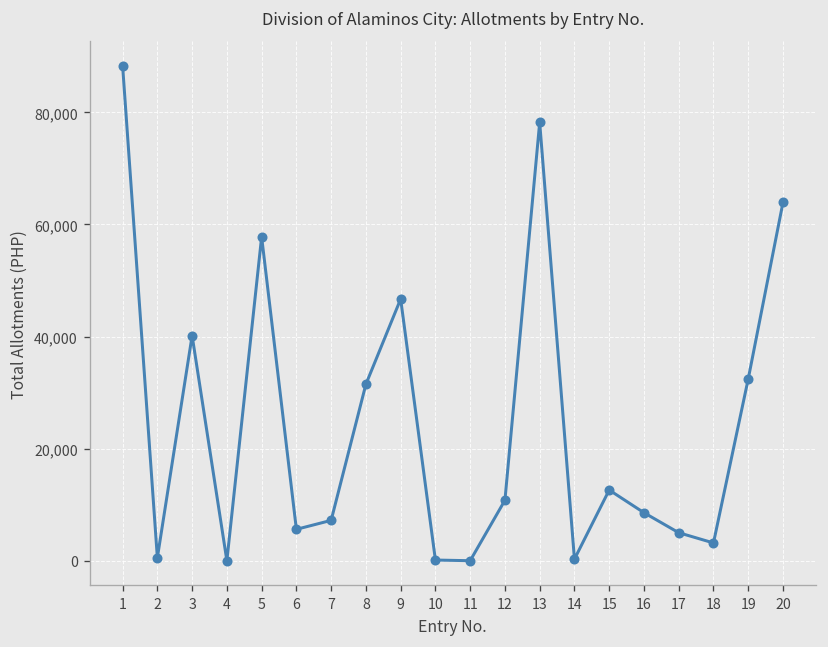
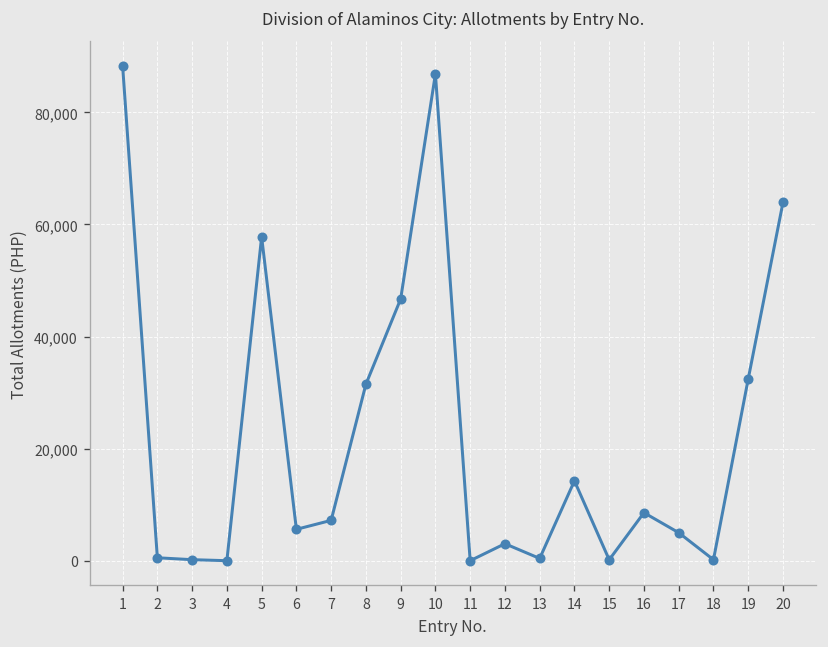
3: 40,000 -> 0
10: 0 -> 87,000
12: 11,000 -> 3,000
13: 78,000 -> 0
14: 0 -> 14,000
15: 13,000 -> 0
18: 3,000 -> 0
